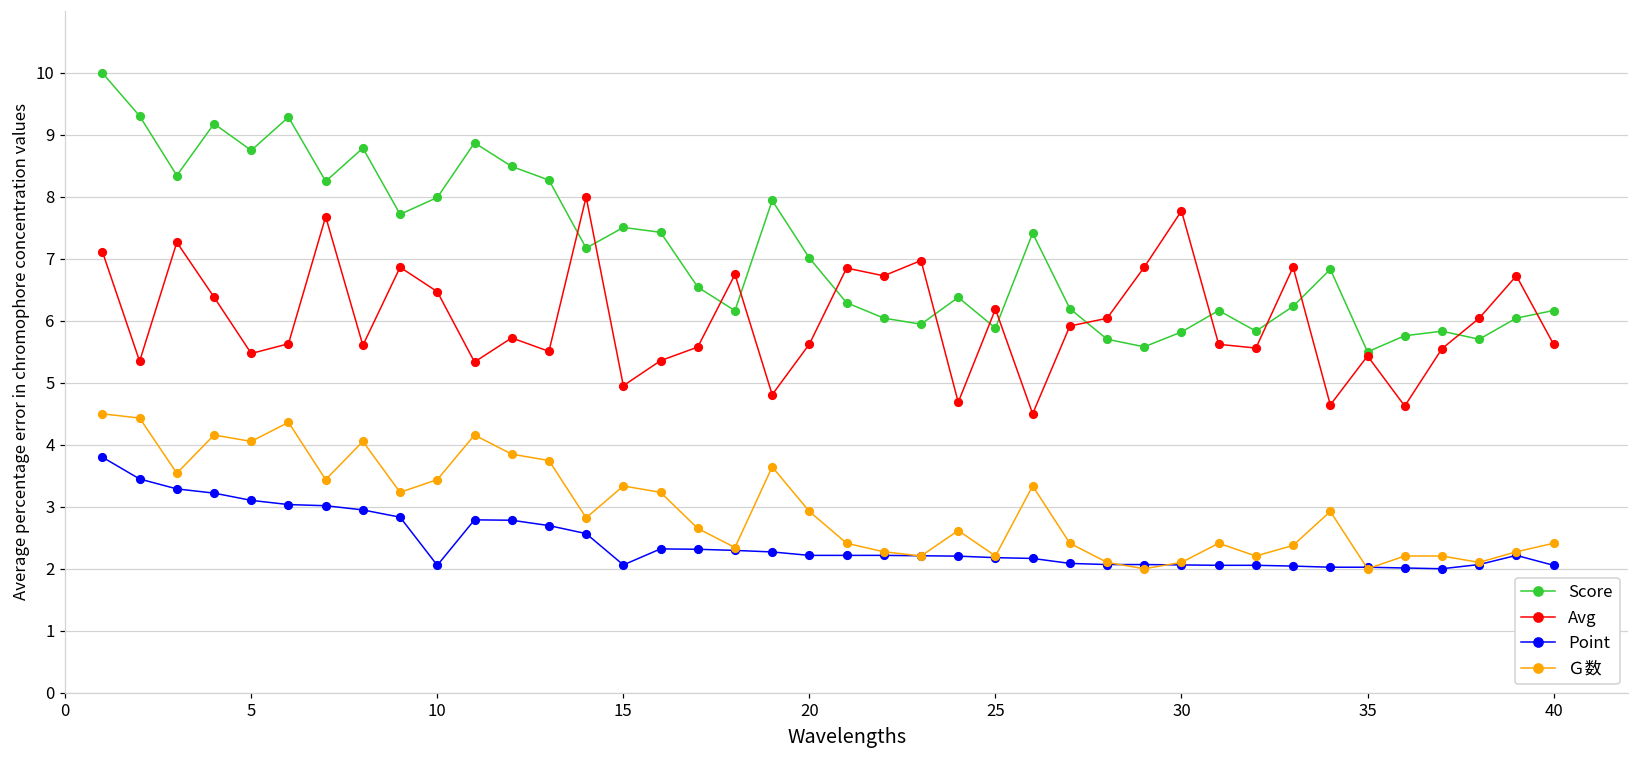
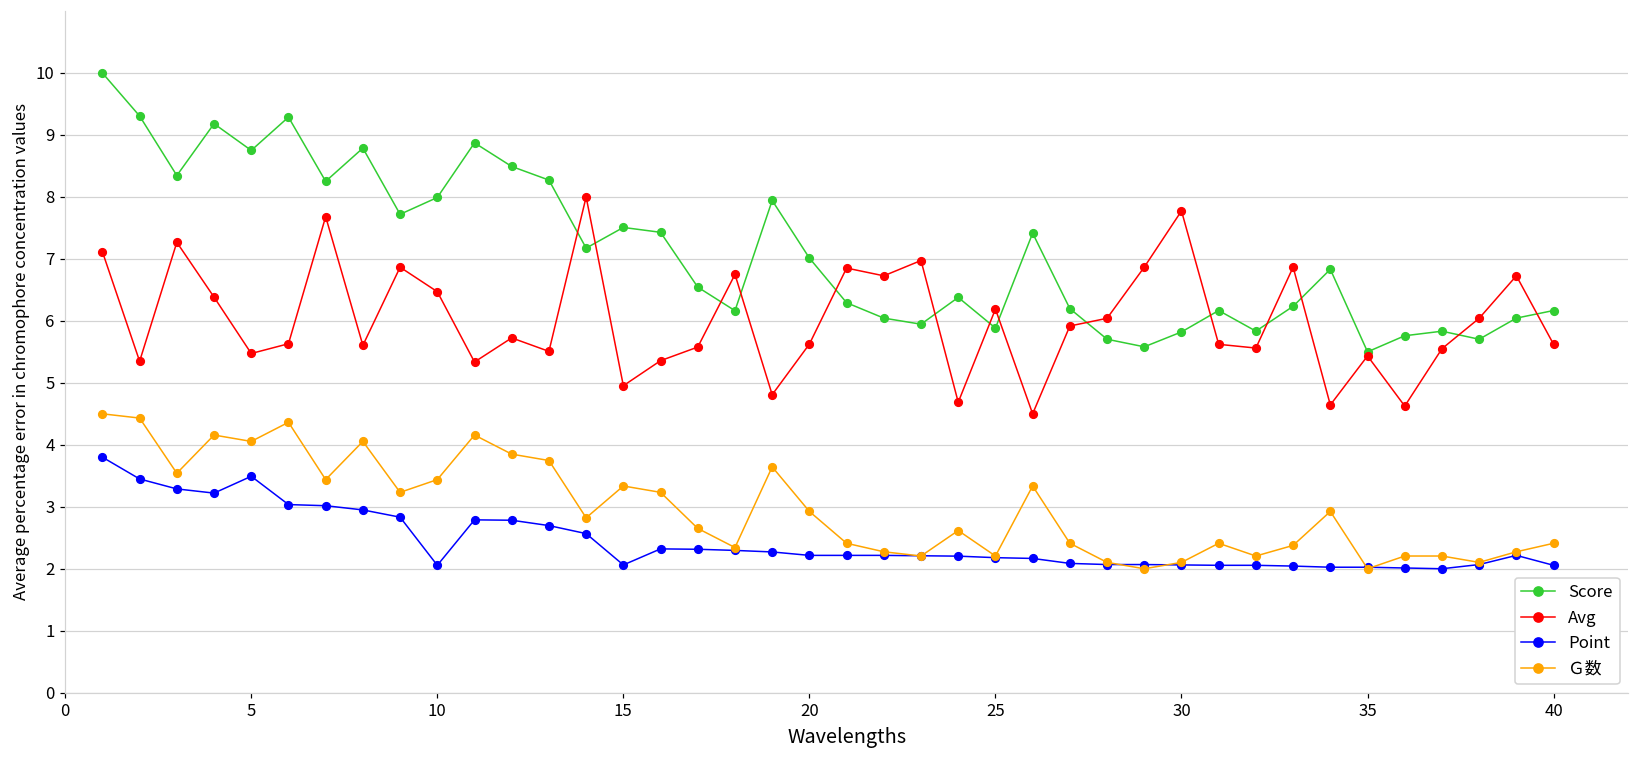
Point, 5: 3.1 -> 3.5
